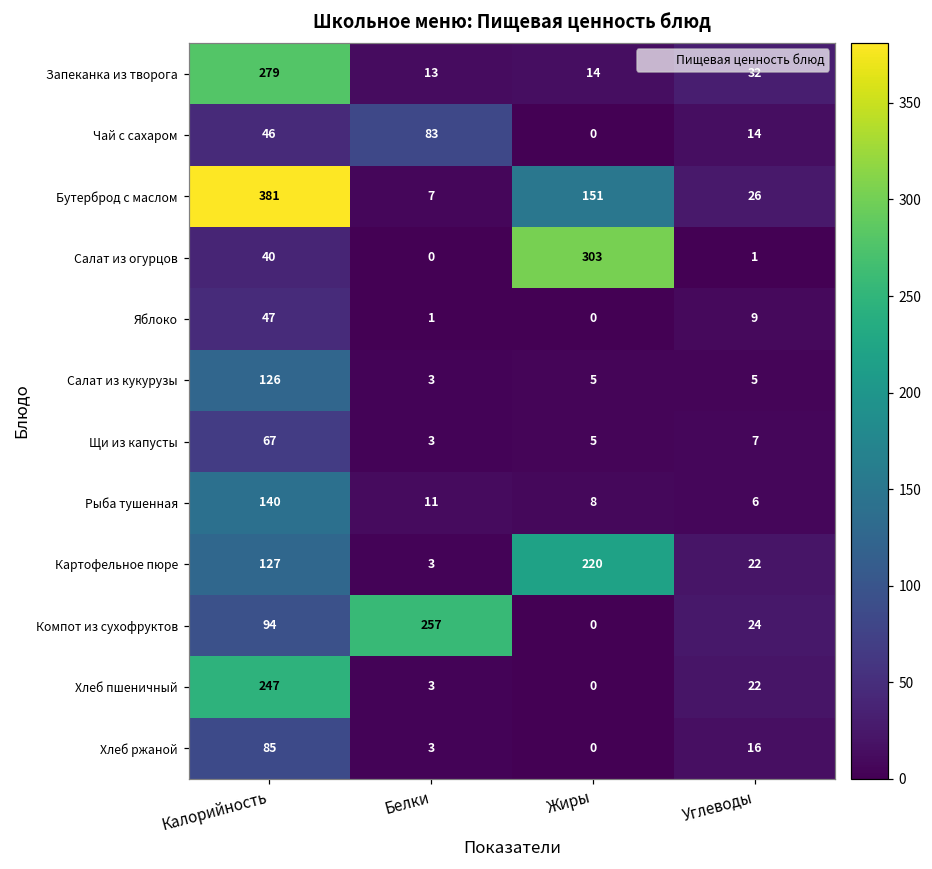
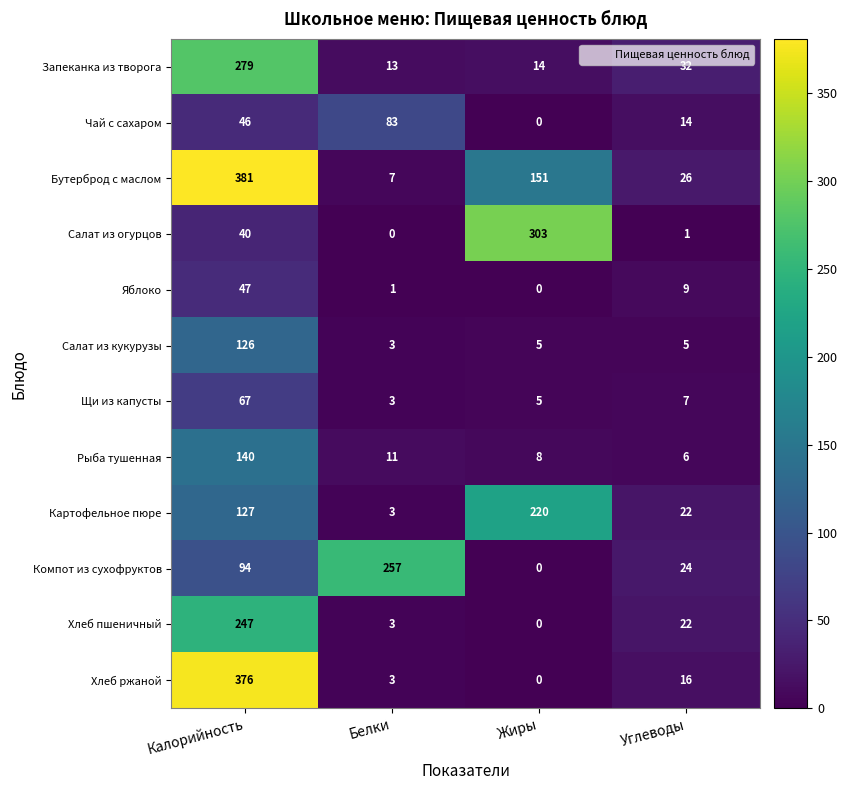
Хлеб ржаной, Калорийность: 85 -> 376
